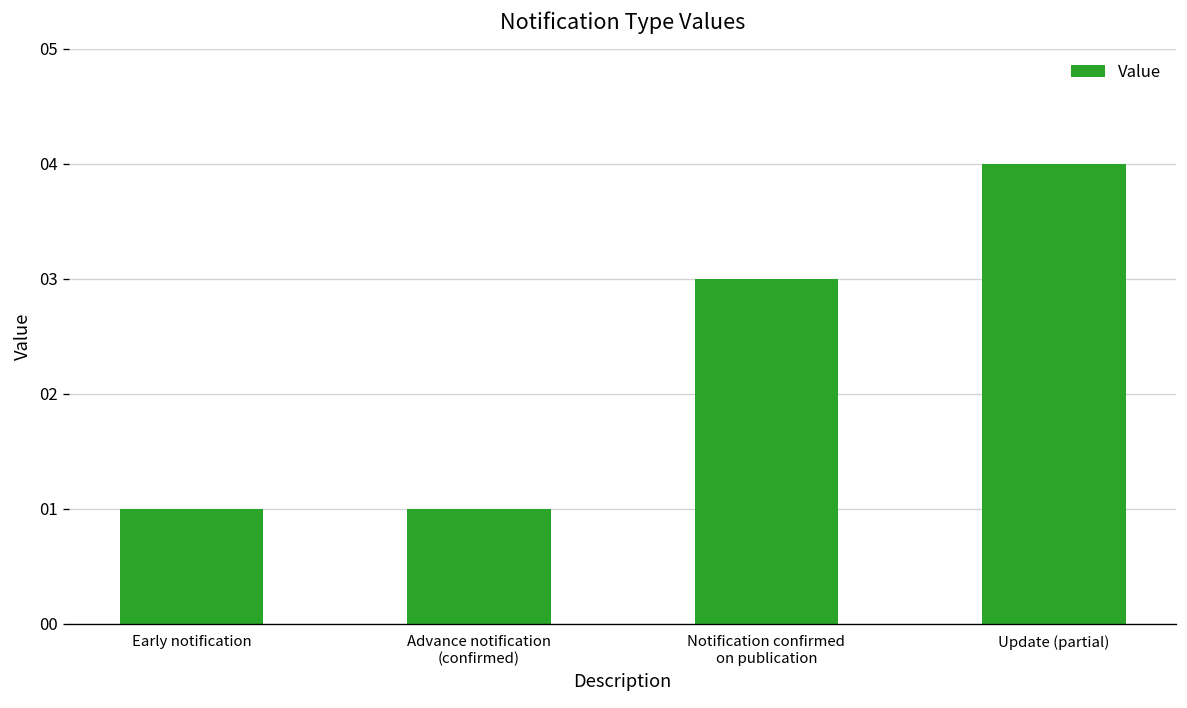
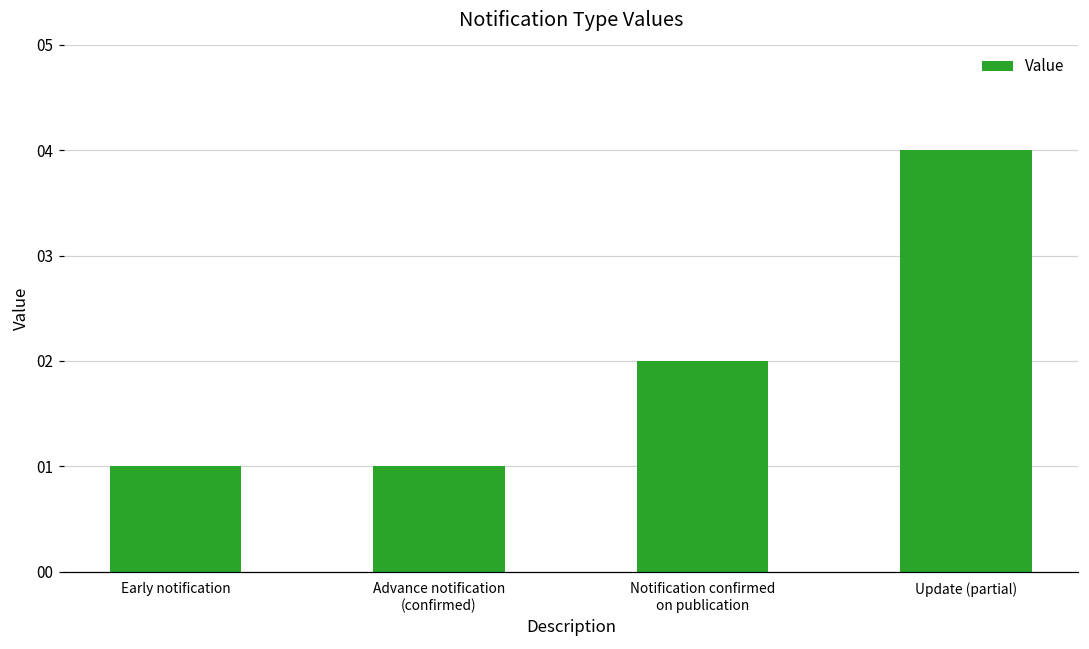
Notification confirmed on publication: 3 -> 2
